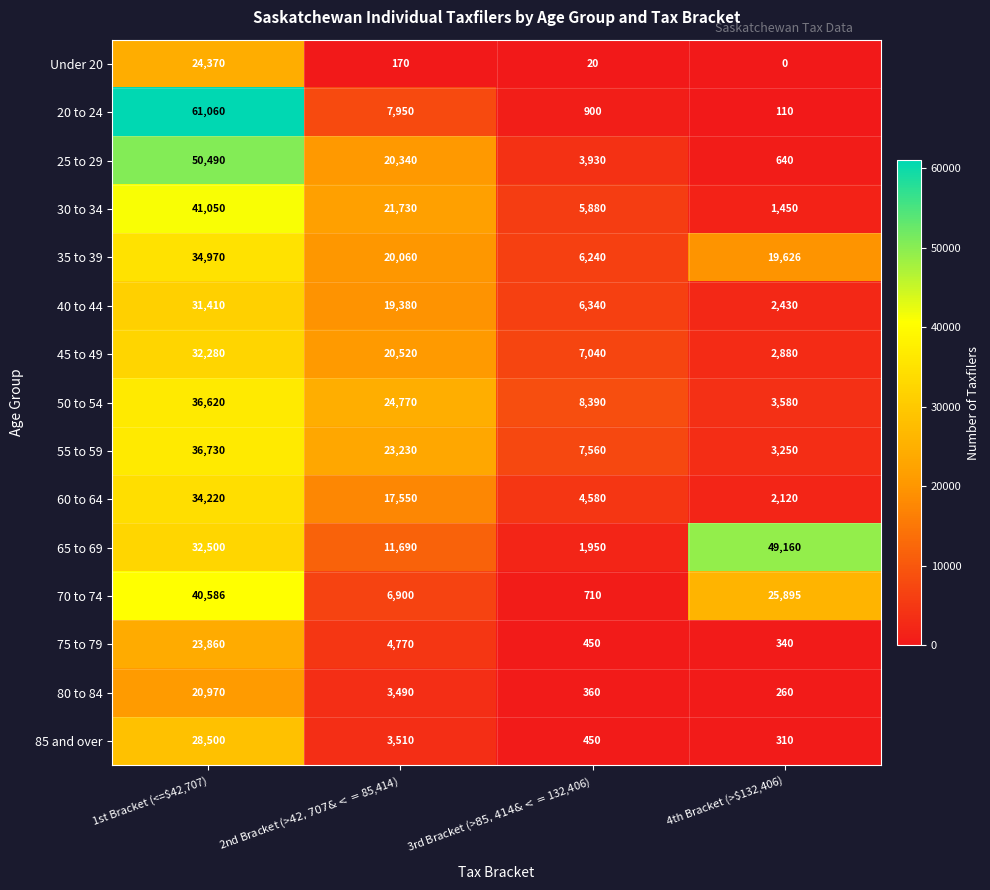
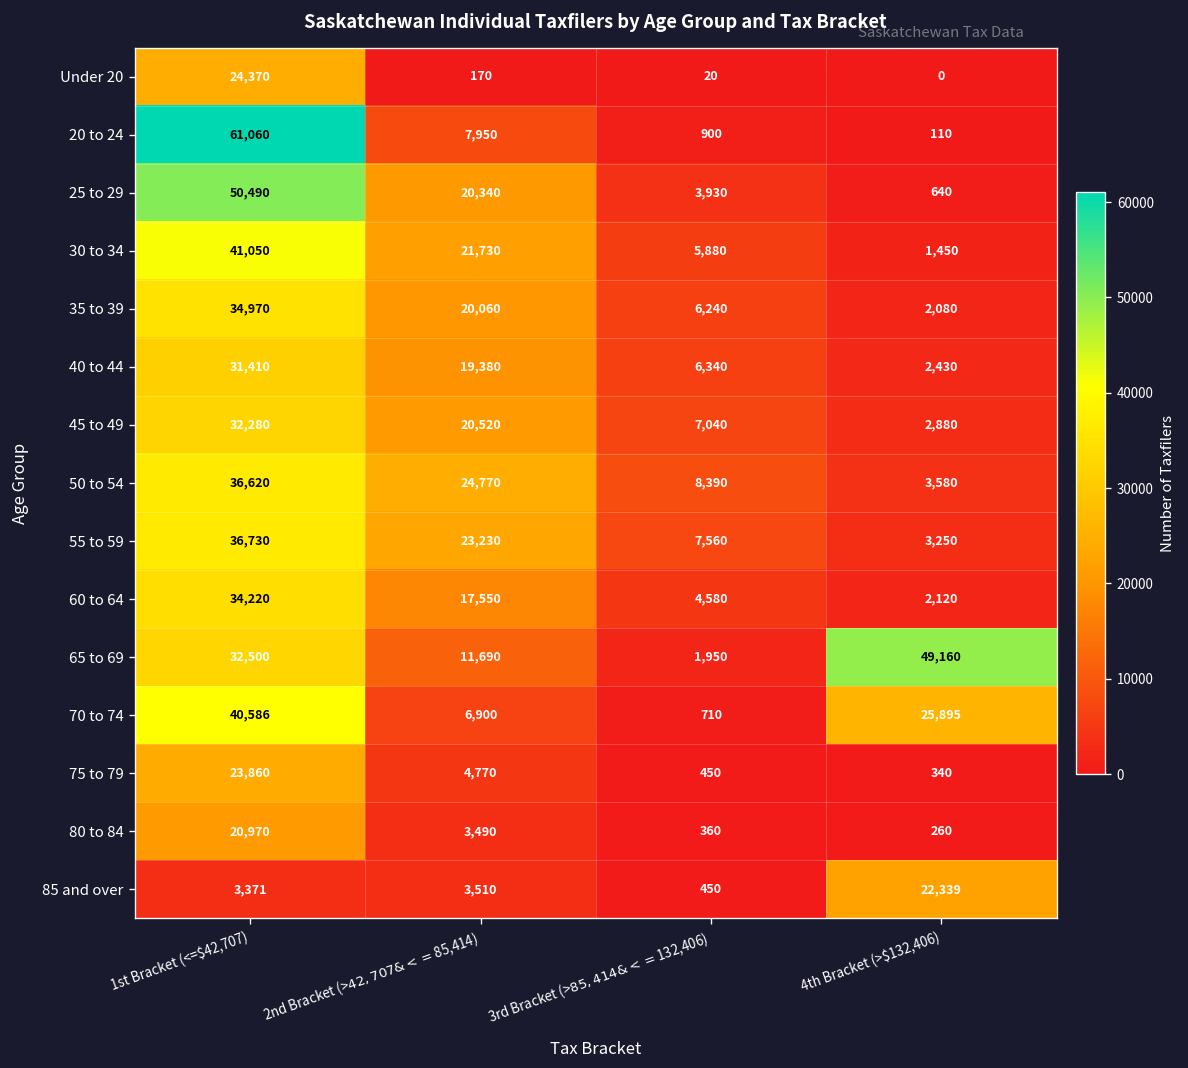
35 to 39, 4th Bracket (>$132,406): 19,626 -> 2,080
85 and over, 1st Bracket (<=$42,707): 28,500 -> 3,371
85 and over, 4th Bracket (>$132,406): 310 -> 22,339
